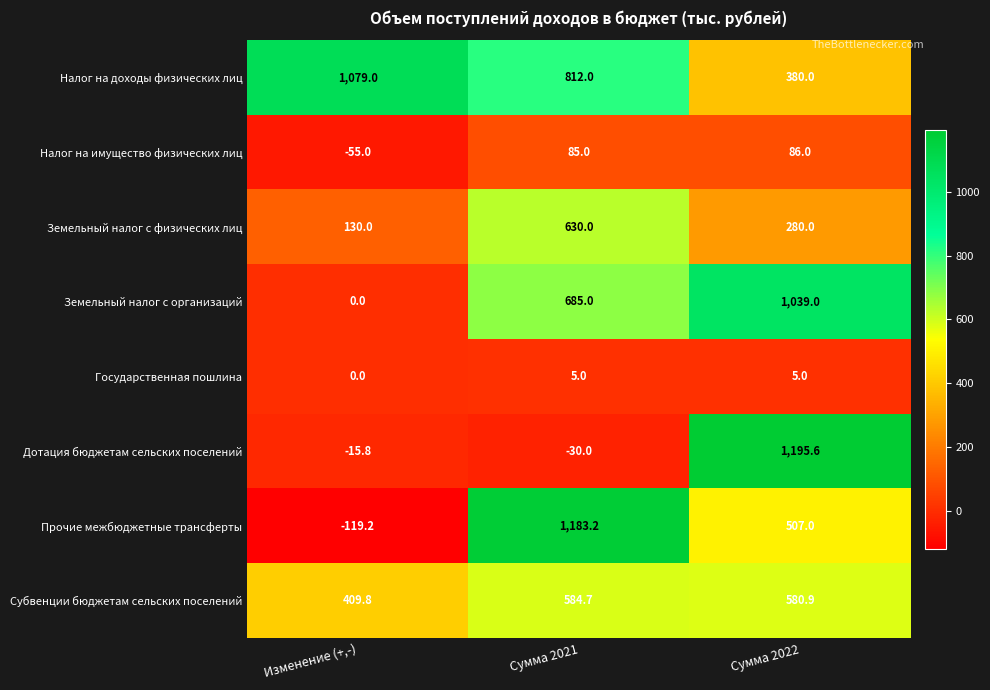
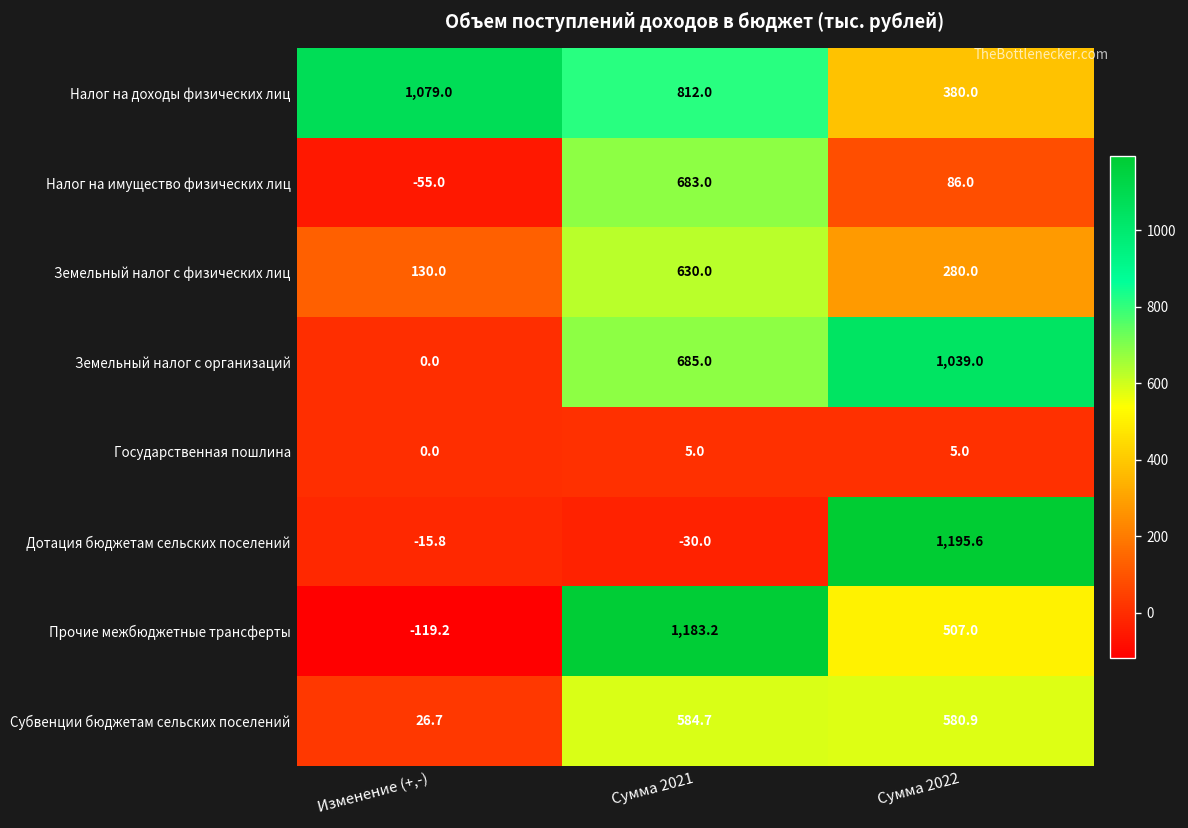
Налог на имущество физических лиц, Сумма 2021: 85.0 -> 683.0
Субвенции бюджетам сельских поселений, Изменение (+,-): 409.8 -> 26.7
